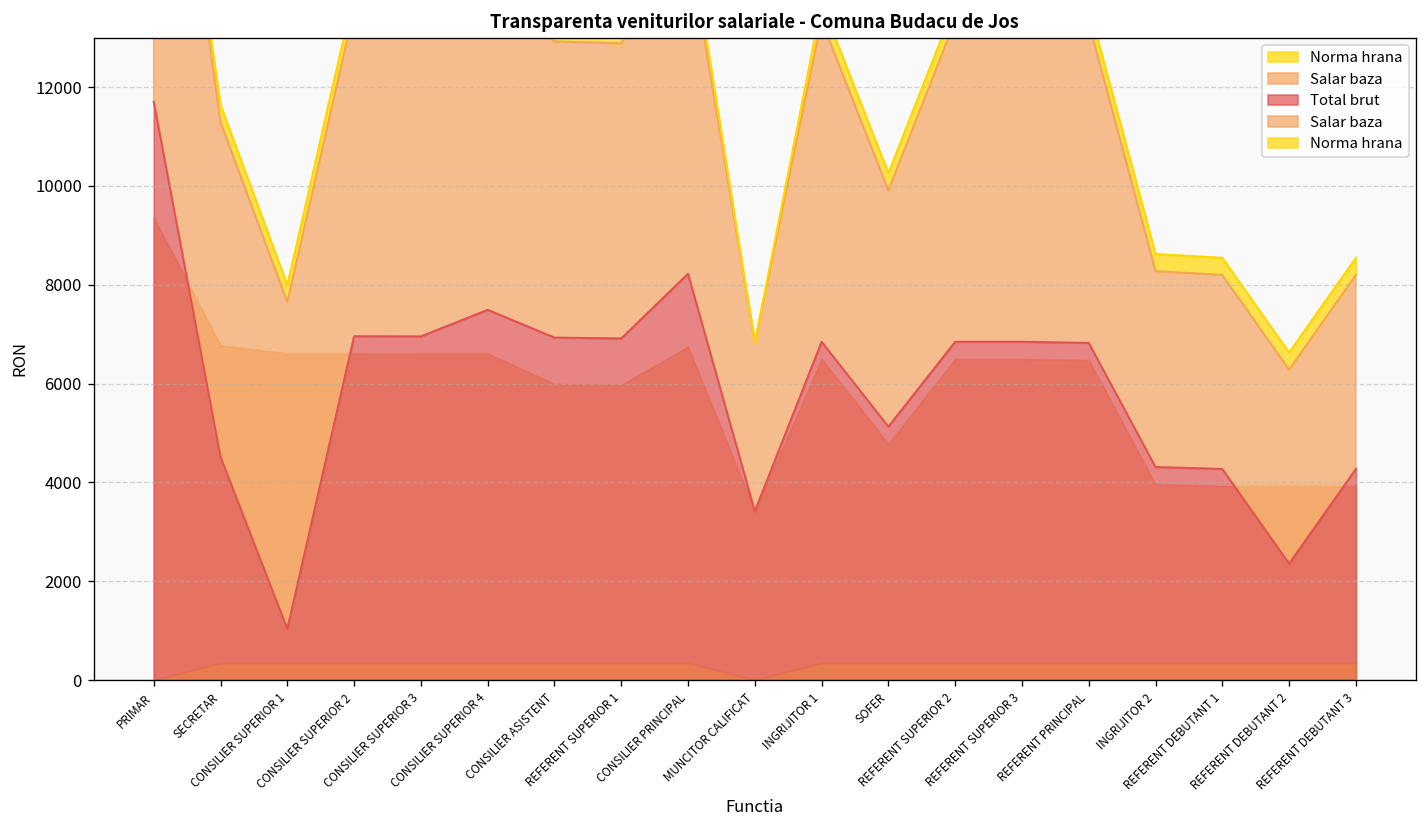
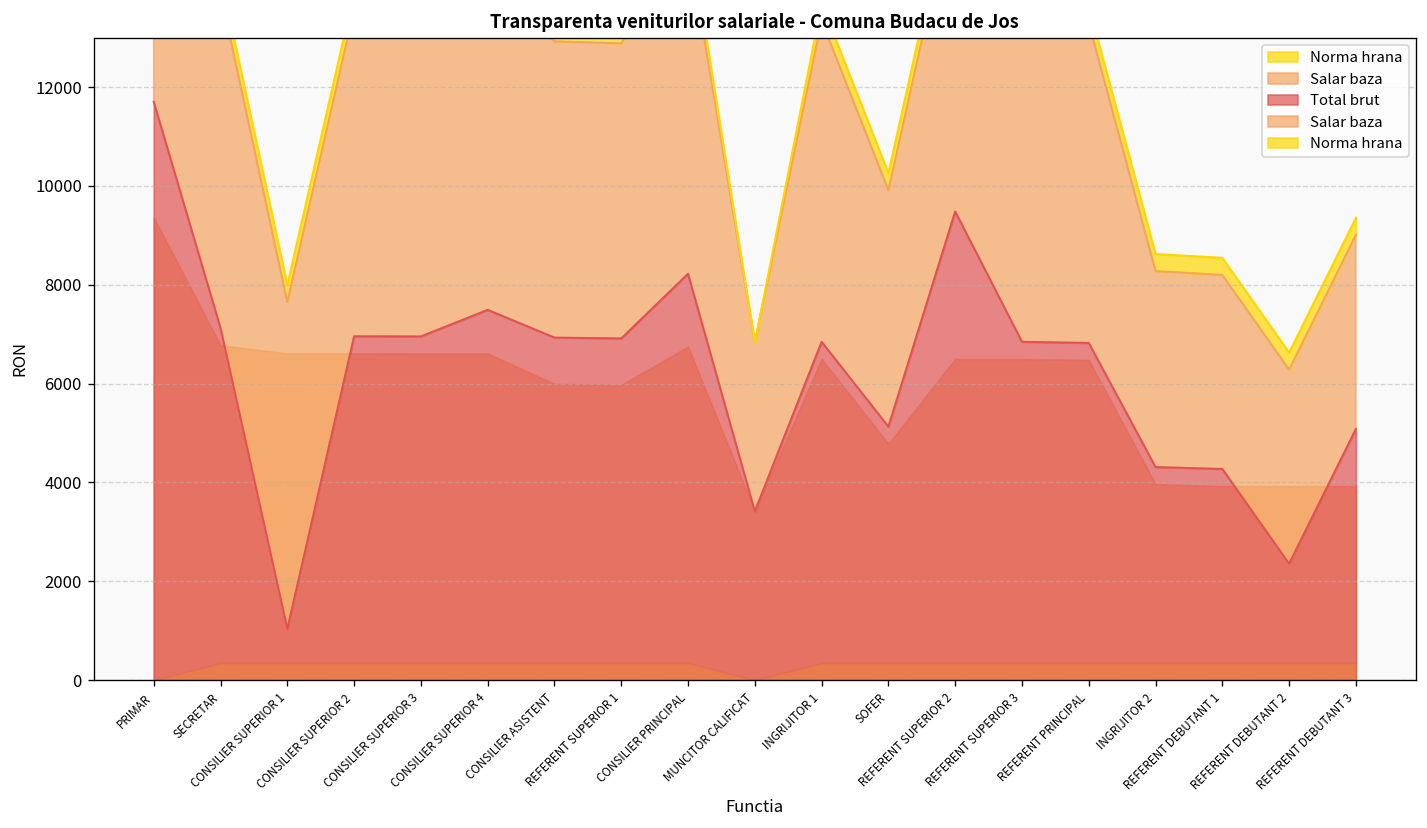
Total brut, SECRETAR: 4500 -> 7100
Total brut, REFERENT SUPERIOR 2: 6800 -> 9500
Total brut, REFERENT DEBUTANT 3: 4300 -> 5100
